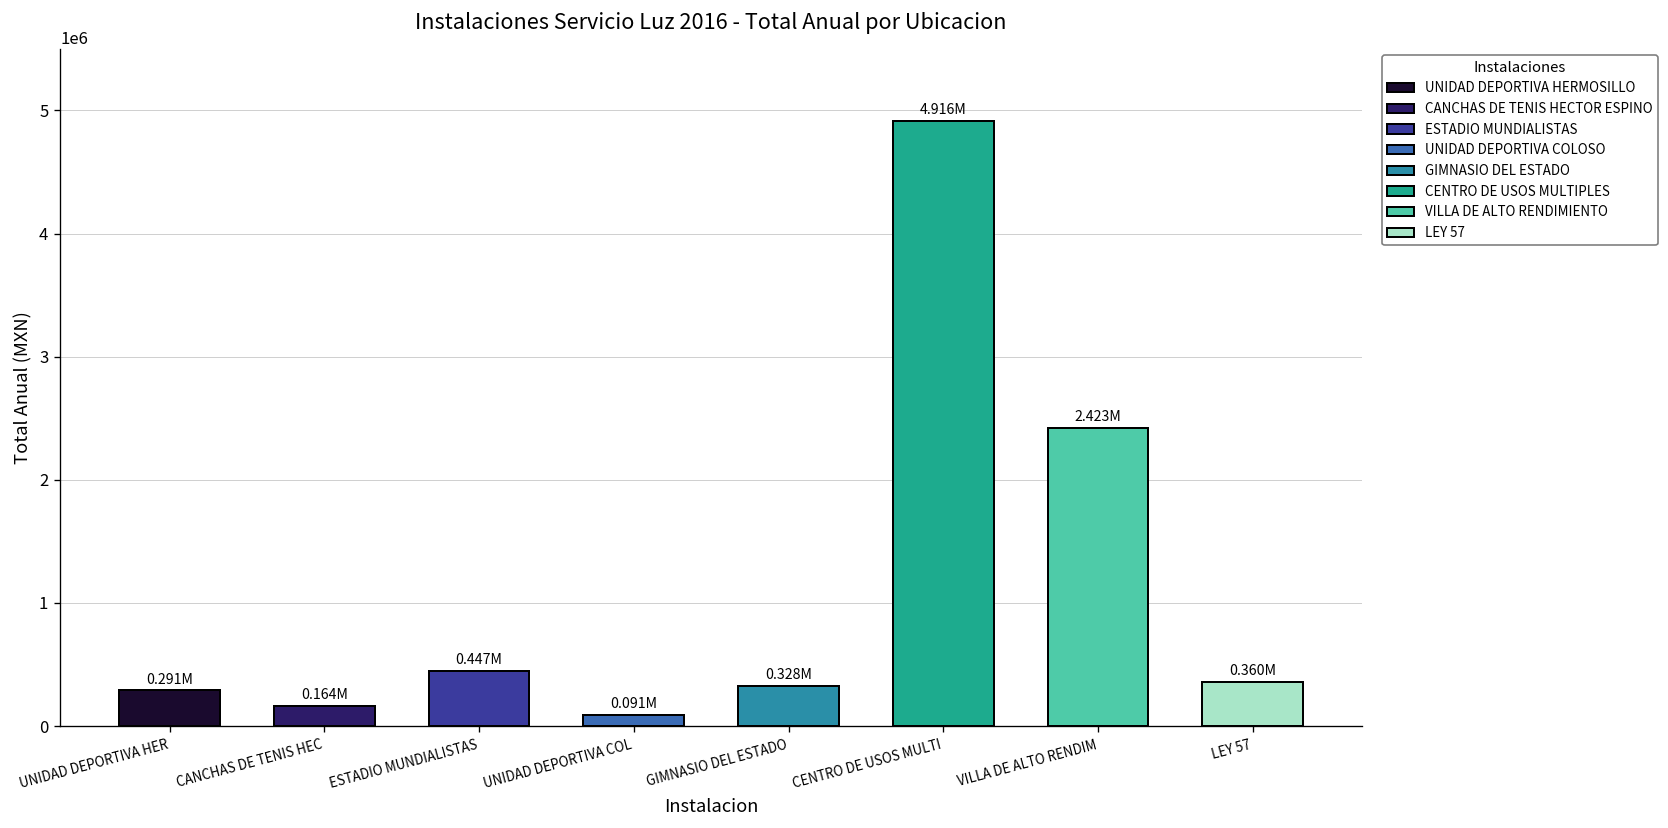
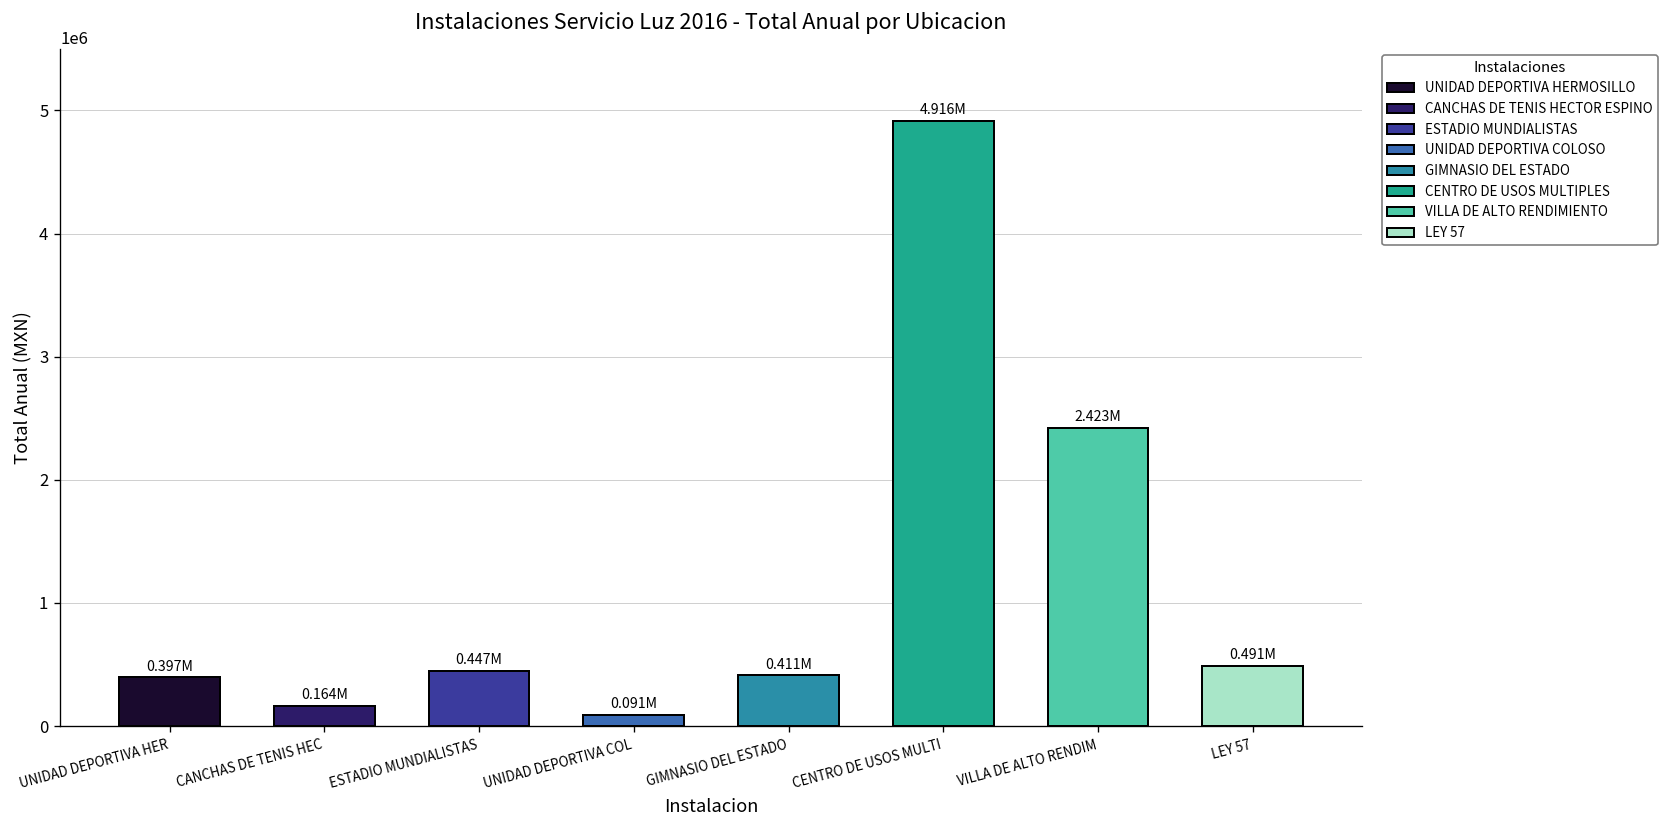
UNIDAD DEPORTIVA HER: 0.291M -> 0.397M
GIMNASIO DEL ESTADO: 0.328M -> 0.411M
LEY 57: 0.360M -> 0.491M
